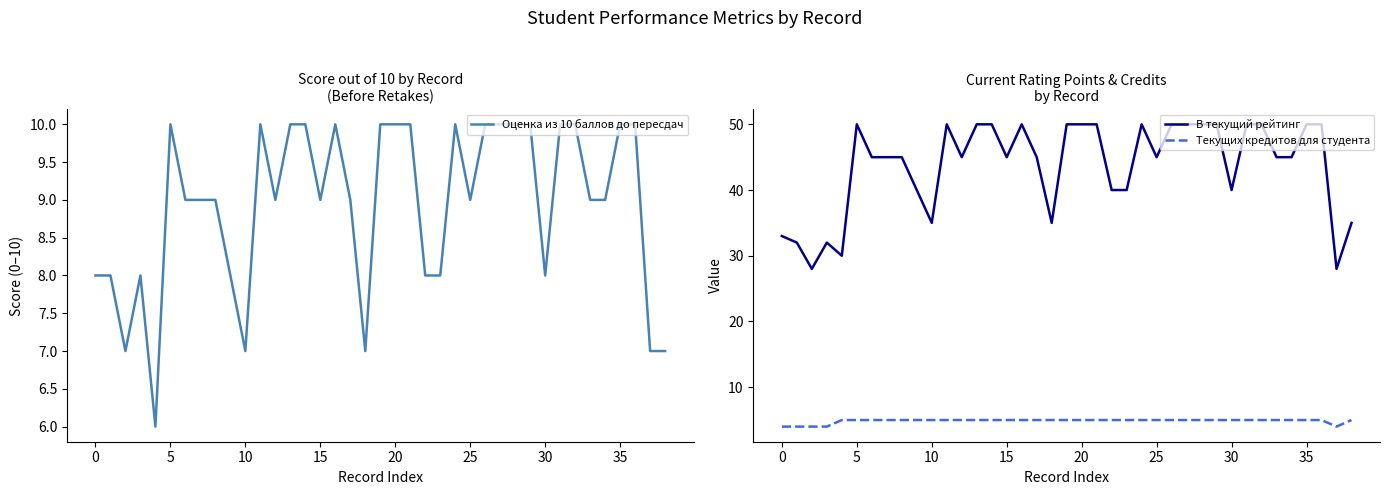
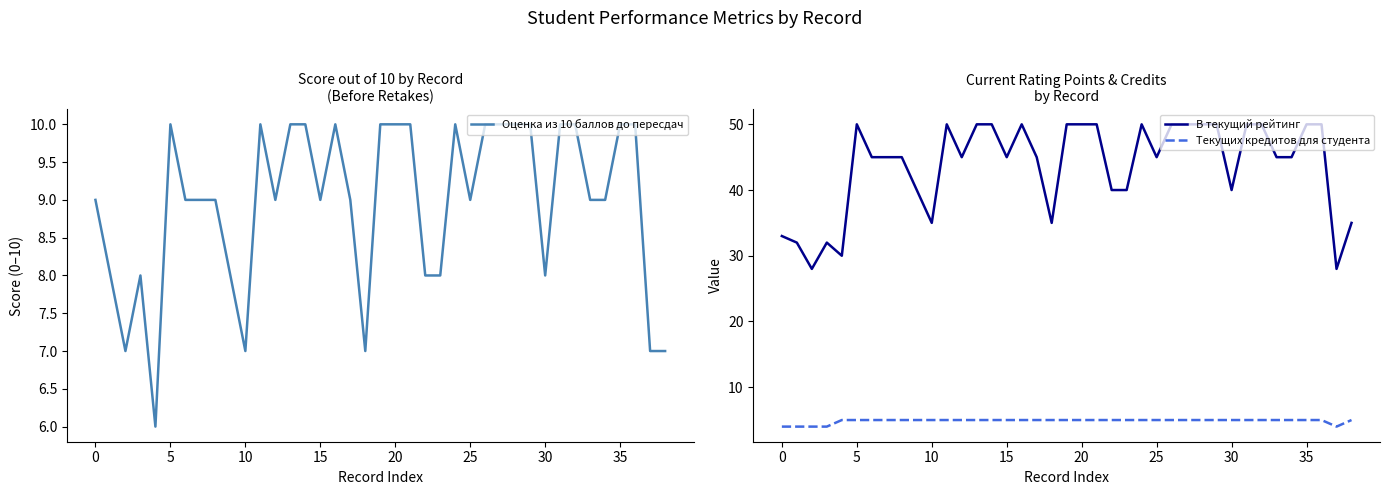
Score out of 10 by Record (Before Retakes), 0: 8 -> 9
